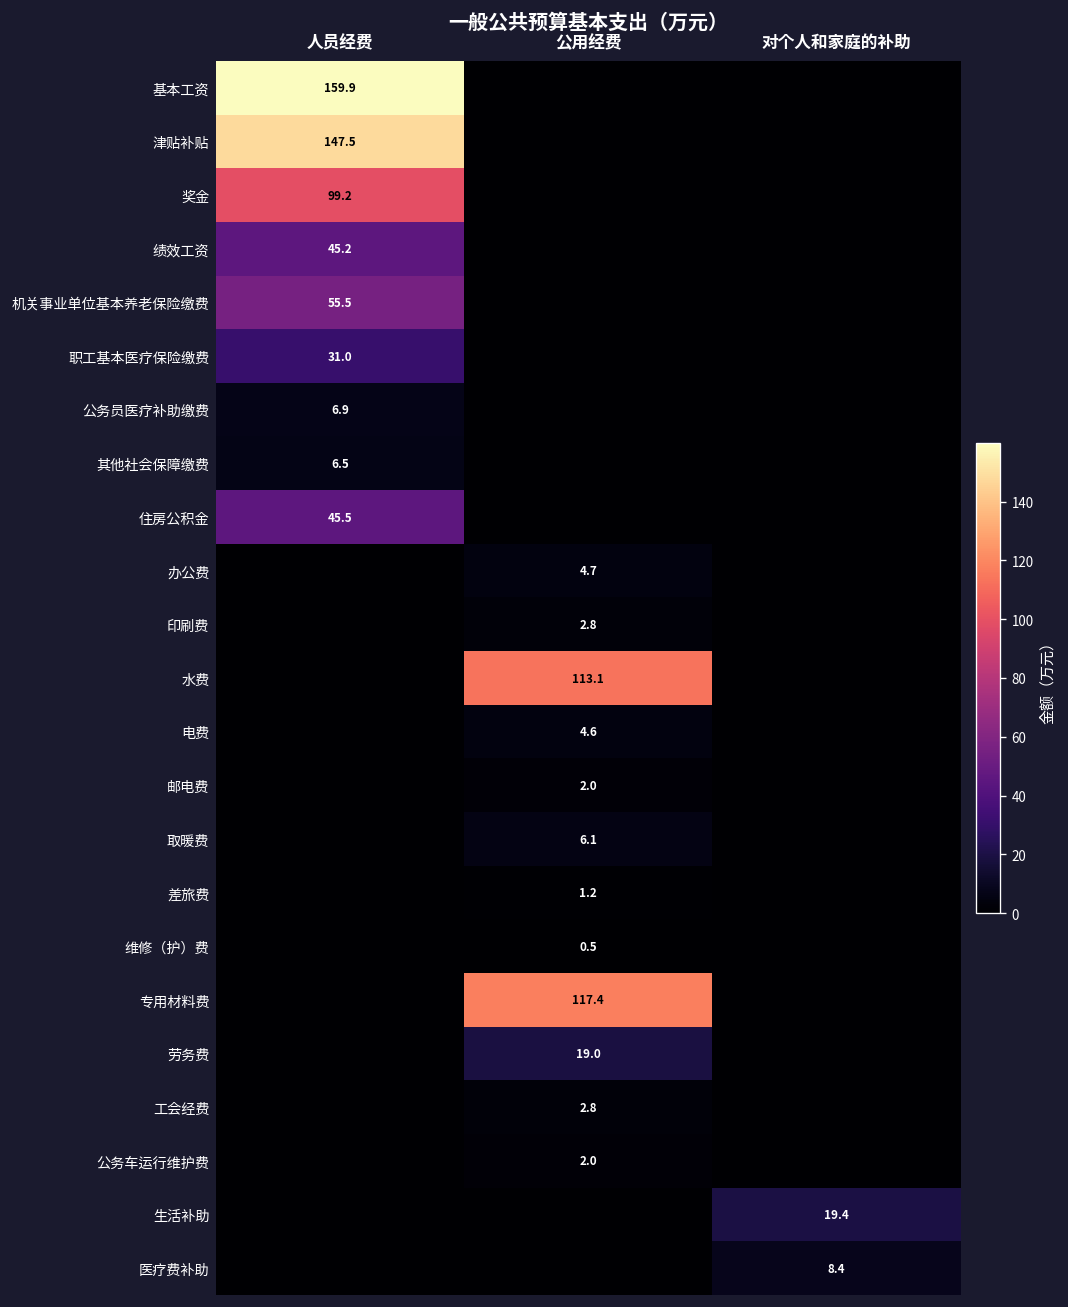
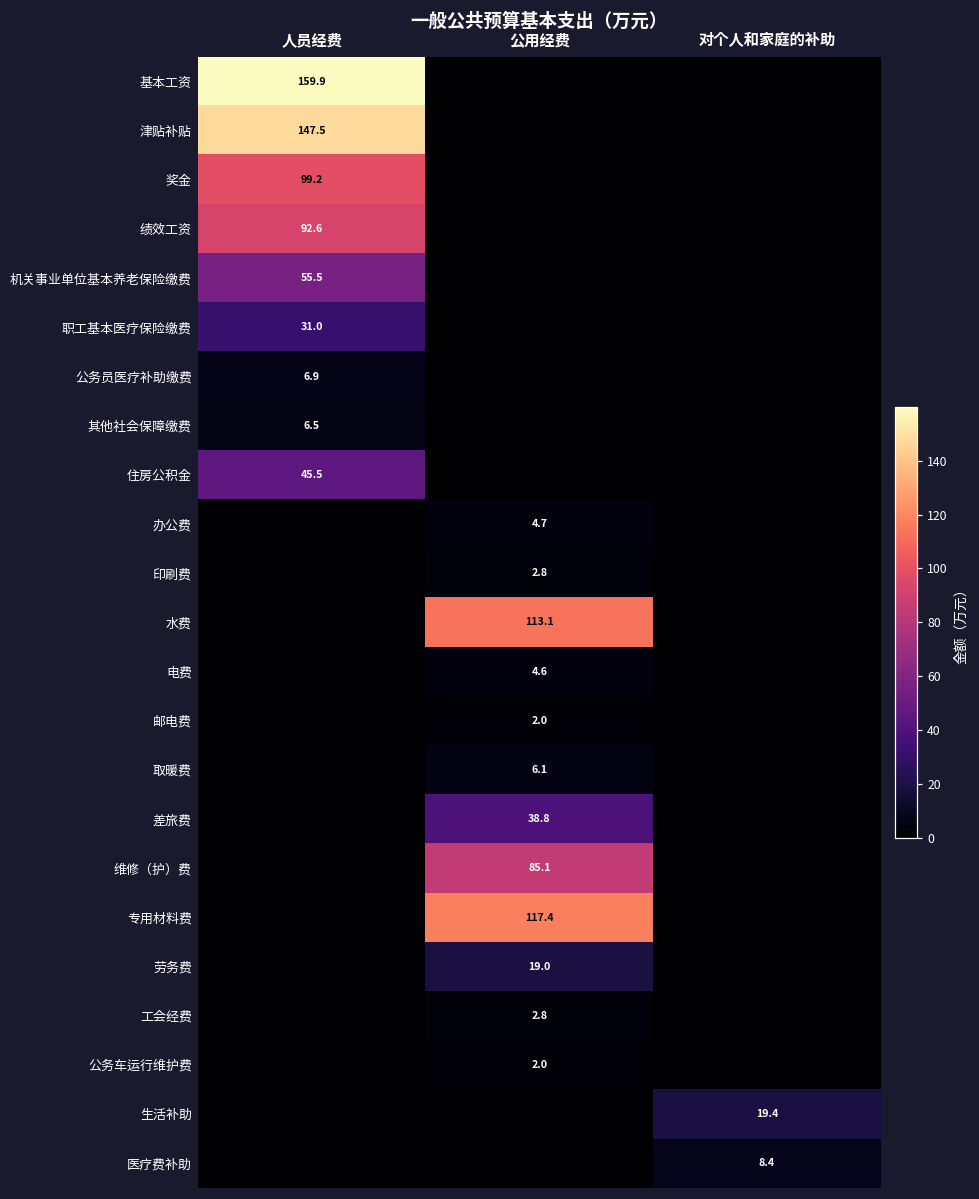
绩效工资, 人员经费: 45.2 -> 92.6
差旅费, 公用经费: 1.2 -> 38.8
维修（护）费, 公用经费: 0.5 -> 85.1
